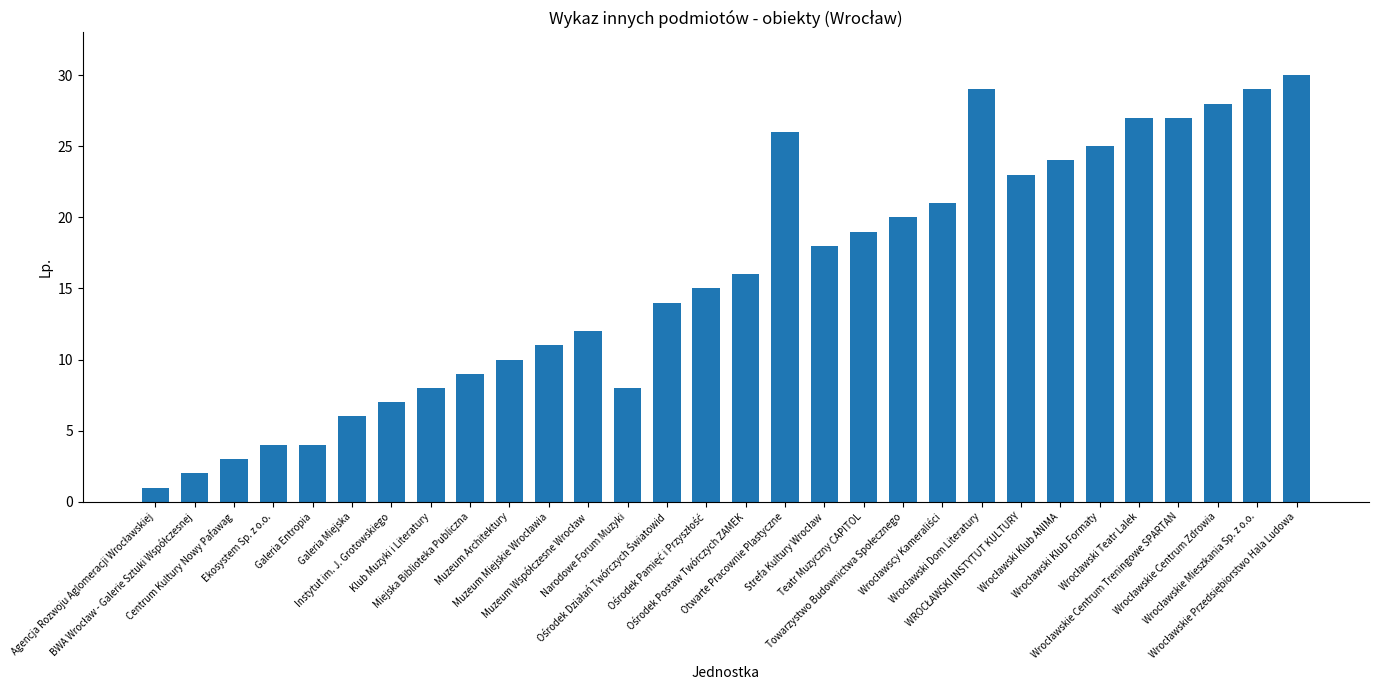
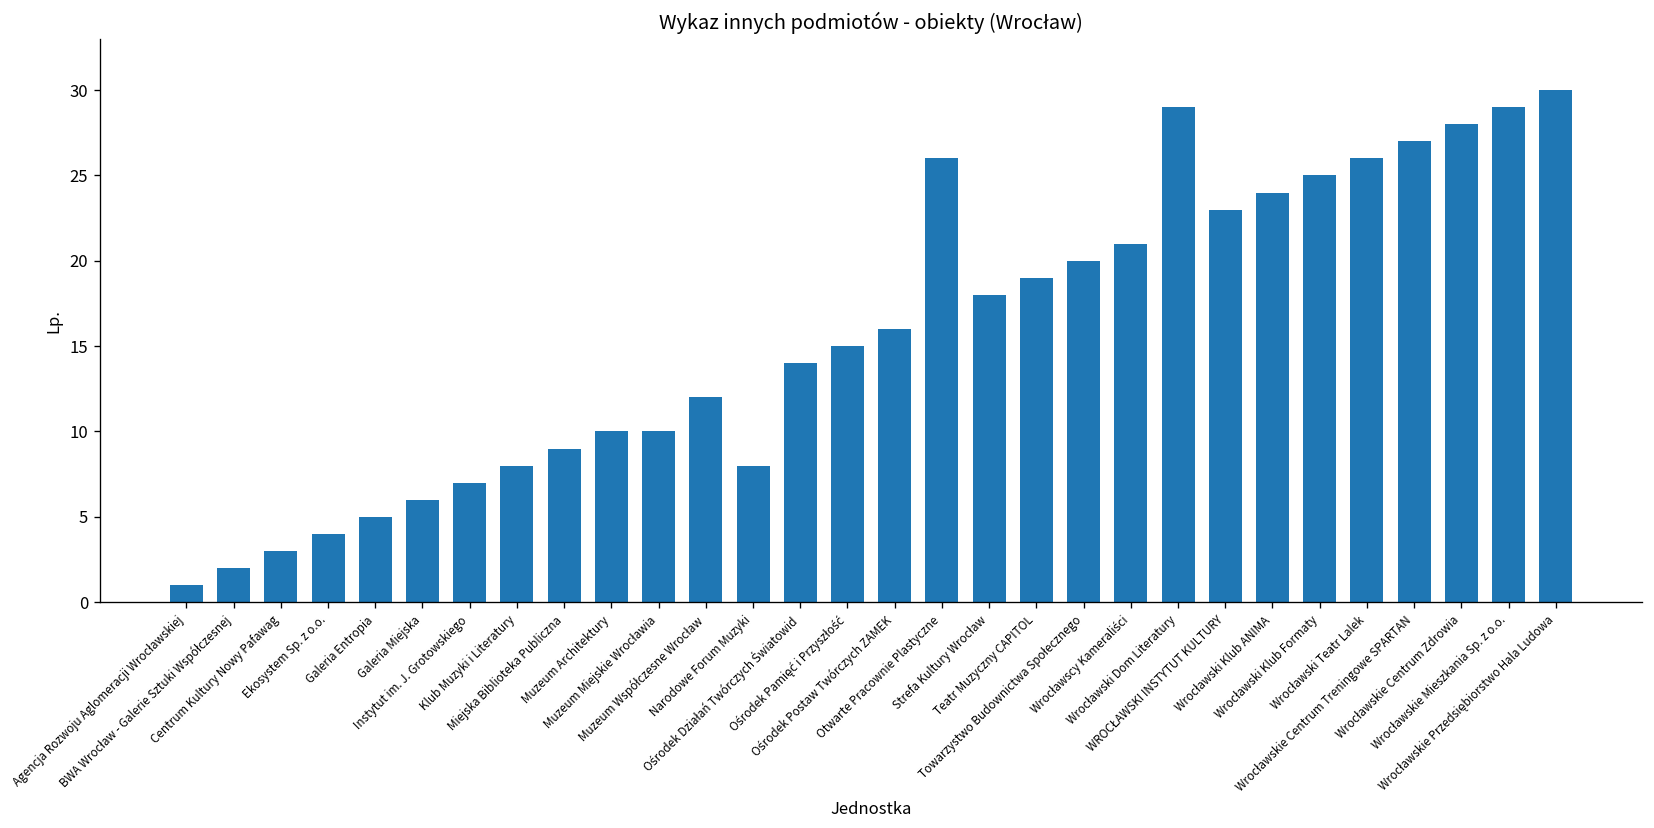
Galeria Entropia: 4 -> 5
Muzeum Miejskie Wrocławia: 11 -> 10
Wrocławski Teatr Lalek: 27 -> 26
